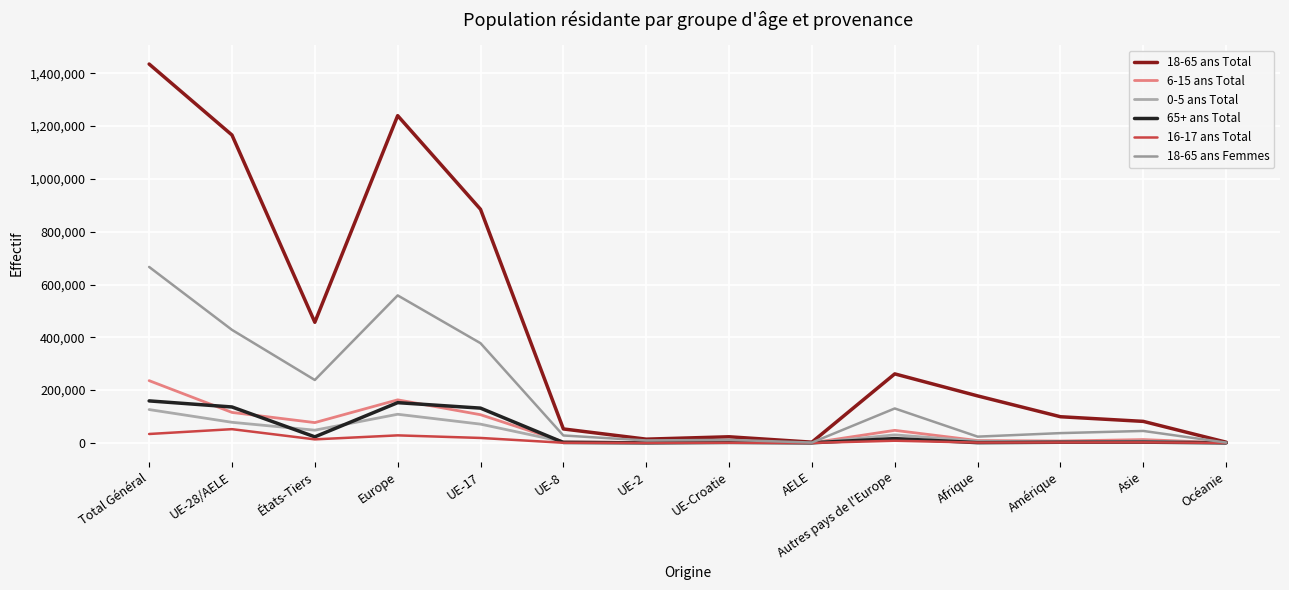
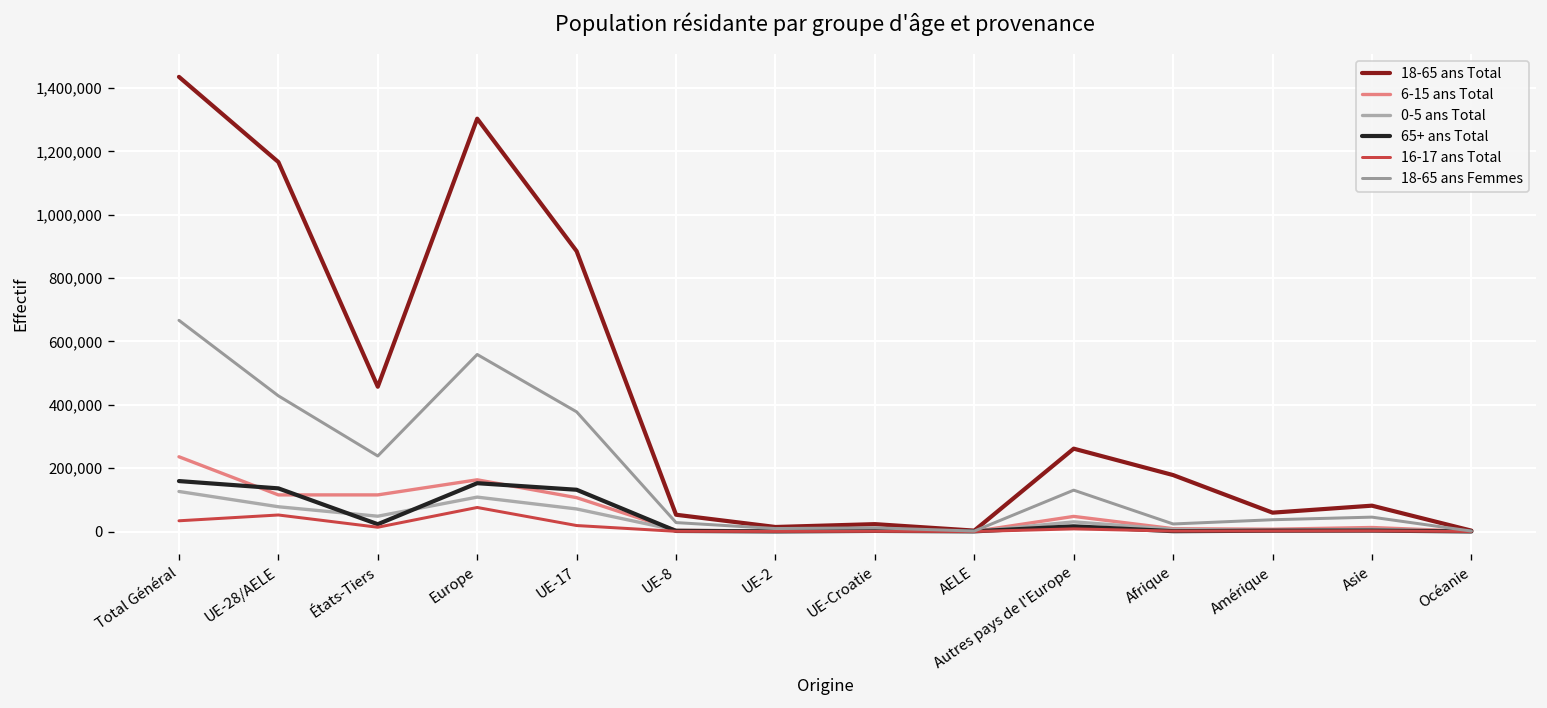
6-15 ans Total, États-Tiers: 80,000 -> 120,000
18-65 ans Total, Europe: 1,240,000 -> 1,300,000
16-17 ans Total, Europe: 30,000 -> 80,000
18-65 ans Total, Amérique: 100,000 -> 60,000
